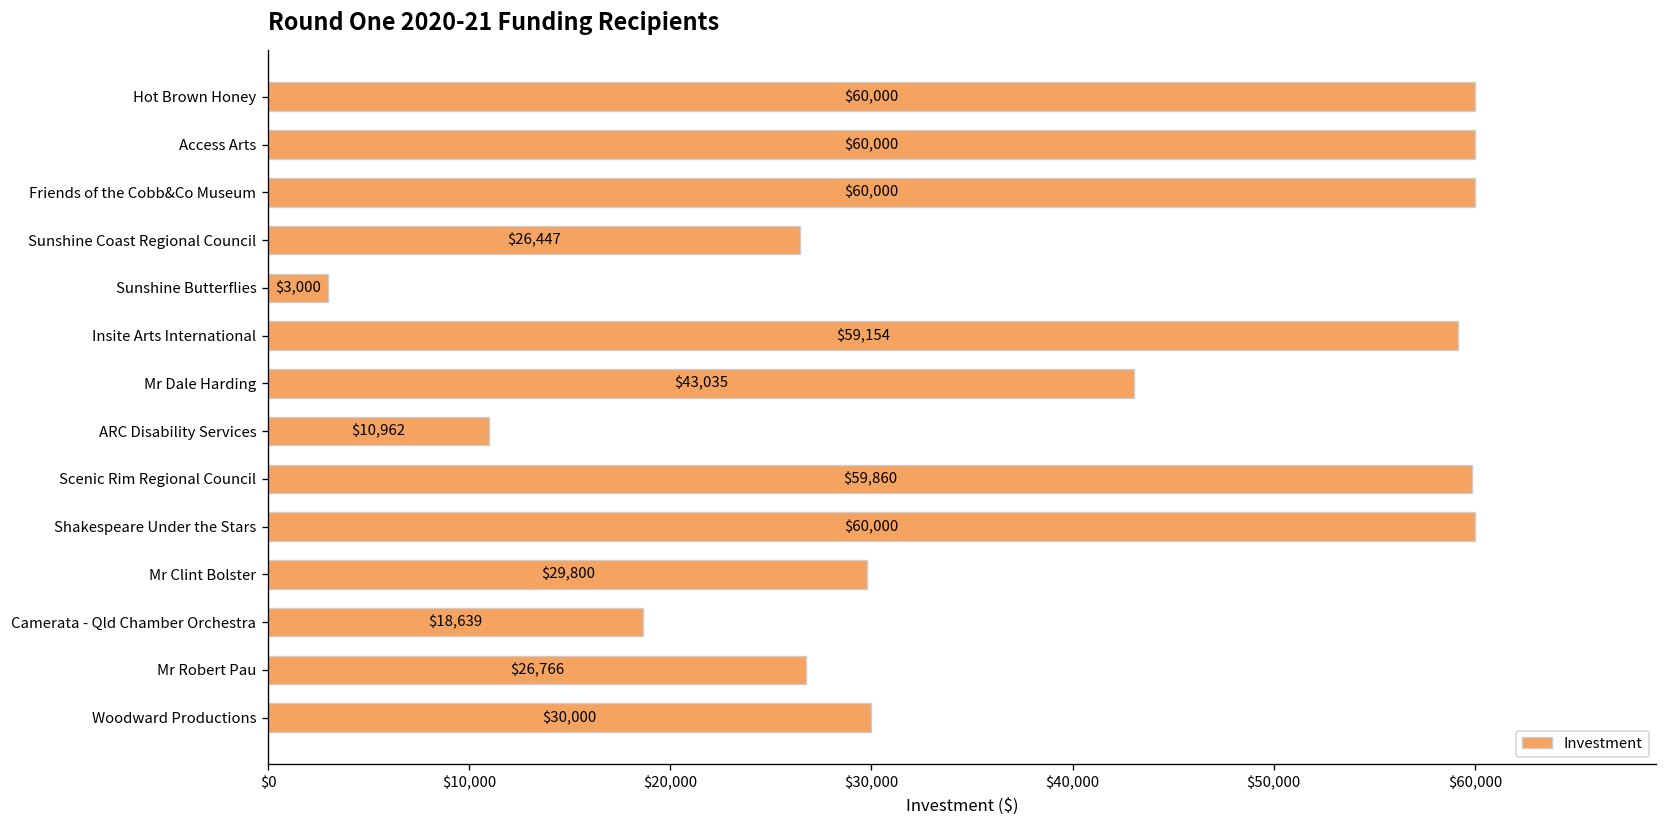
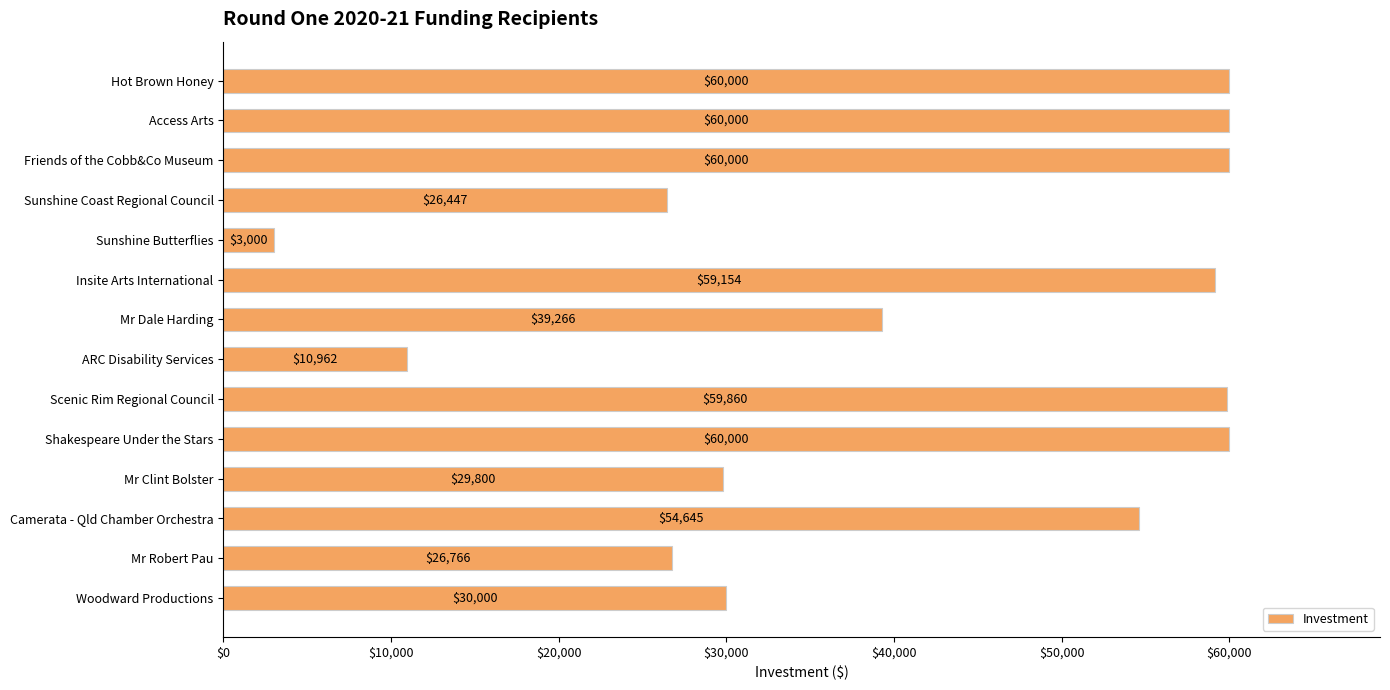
Mr Dale Harding: $43,035 -> $39,266
Camerata - Qld Chamber Orchestra: $18,639 -> $54,645
